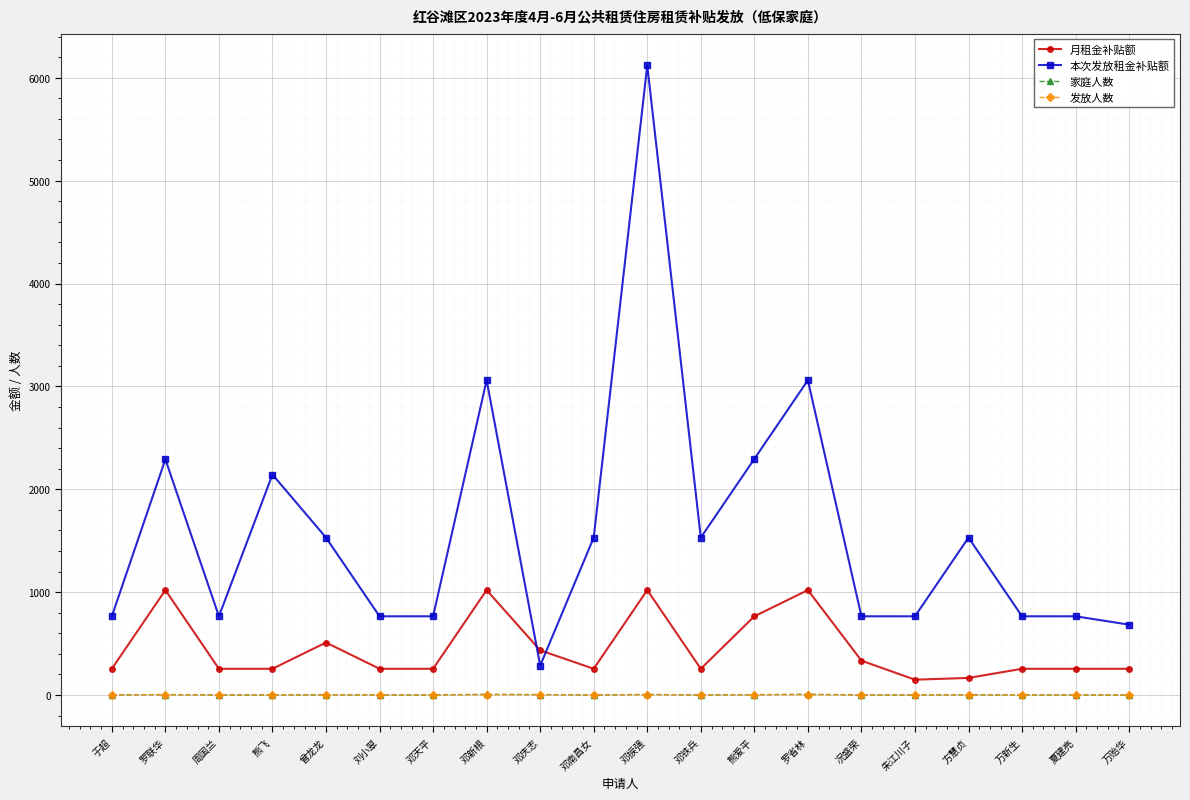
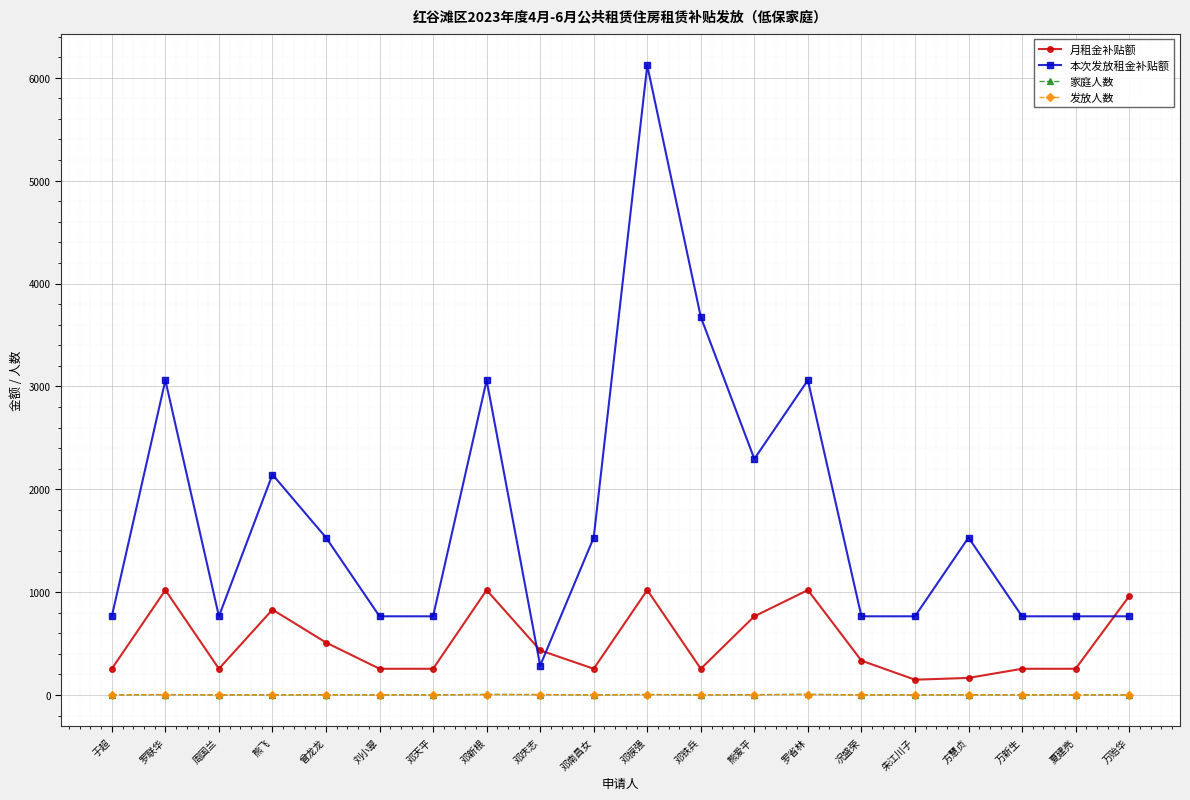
本次发放租金补贴额, 罗联华: 2290 -> 3060
月租金补贴额, 熊飞: 260 -> 830
本次发放租金补贴额, 邓铁兵: 1530 -> 3670
月租金补贴额, 万贻华: 260 -> 960
本次发放租金补贴额, 万贻华: 680 -> 770
